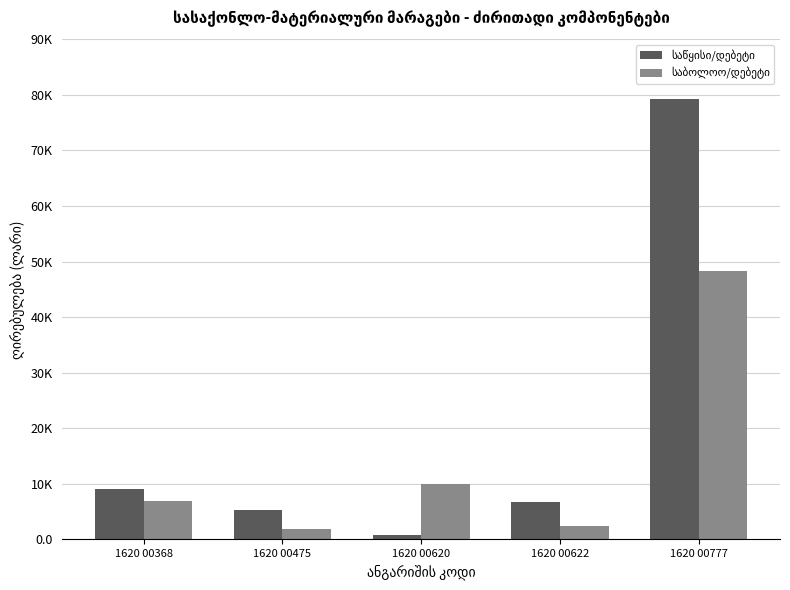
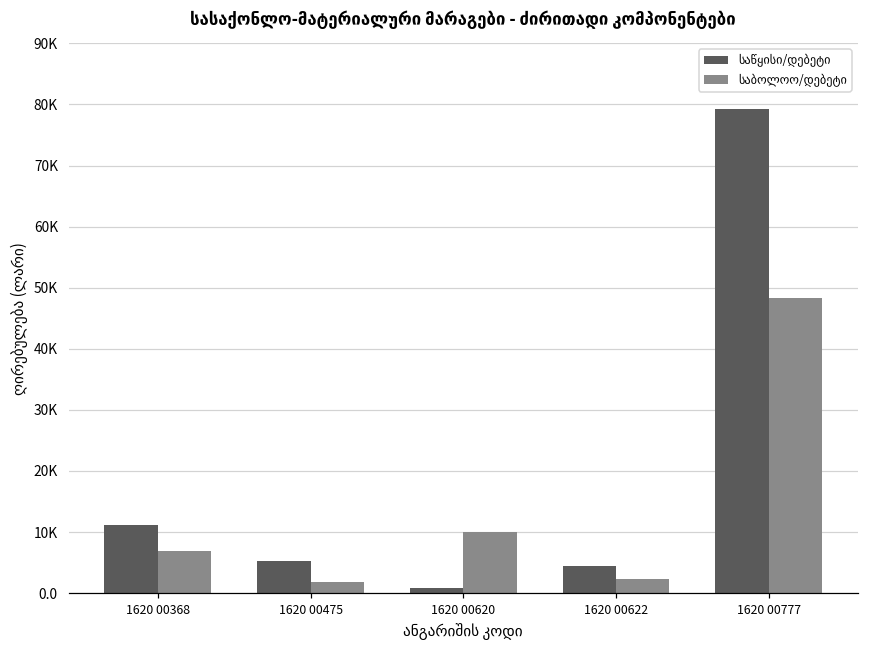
საწყისი/დებეტი, 1620 00368: 9000 -> 11000
საწყისი/დებეტი, 1620 00622: 7000 -> 4000
